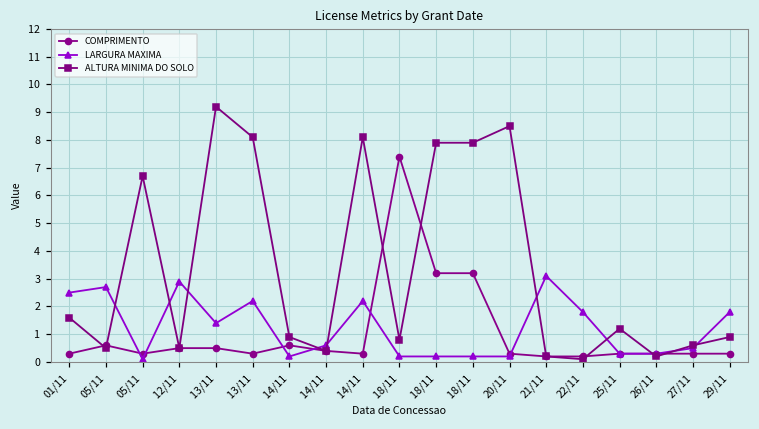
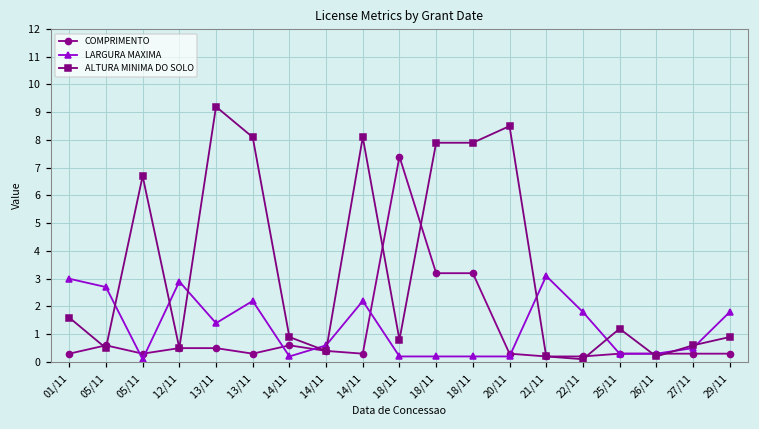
LARGURA MAXIMA, 01/11: 2.5 -> 3.0
